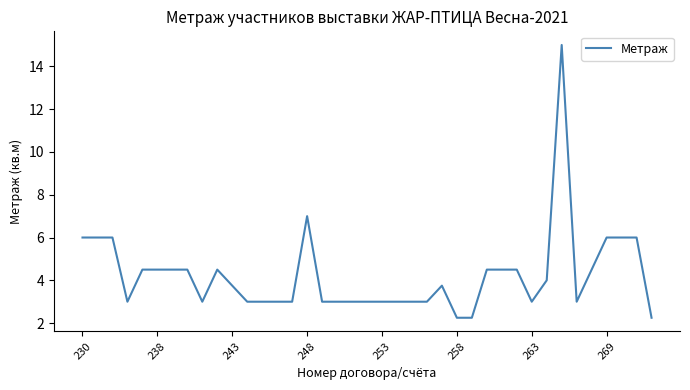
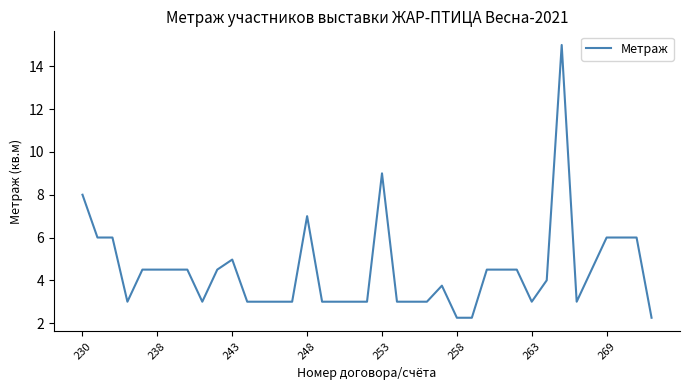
230: 6 -> 8
243: 3.8 -> 5.0
253: 3 -> 9
